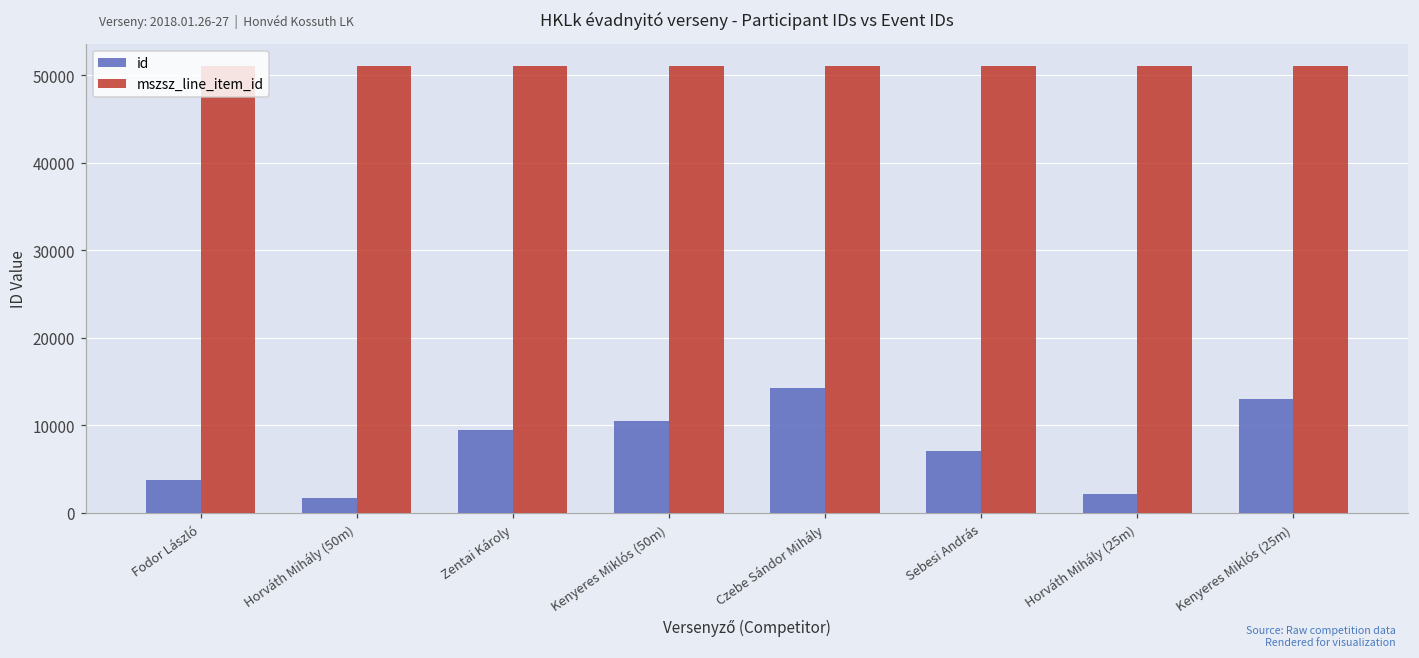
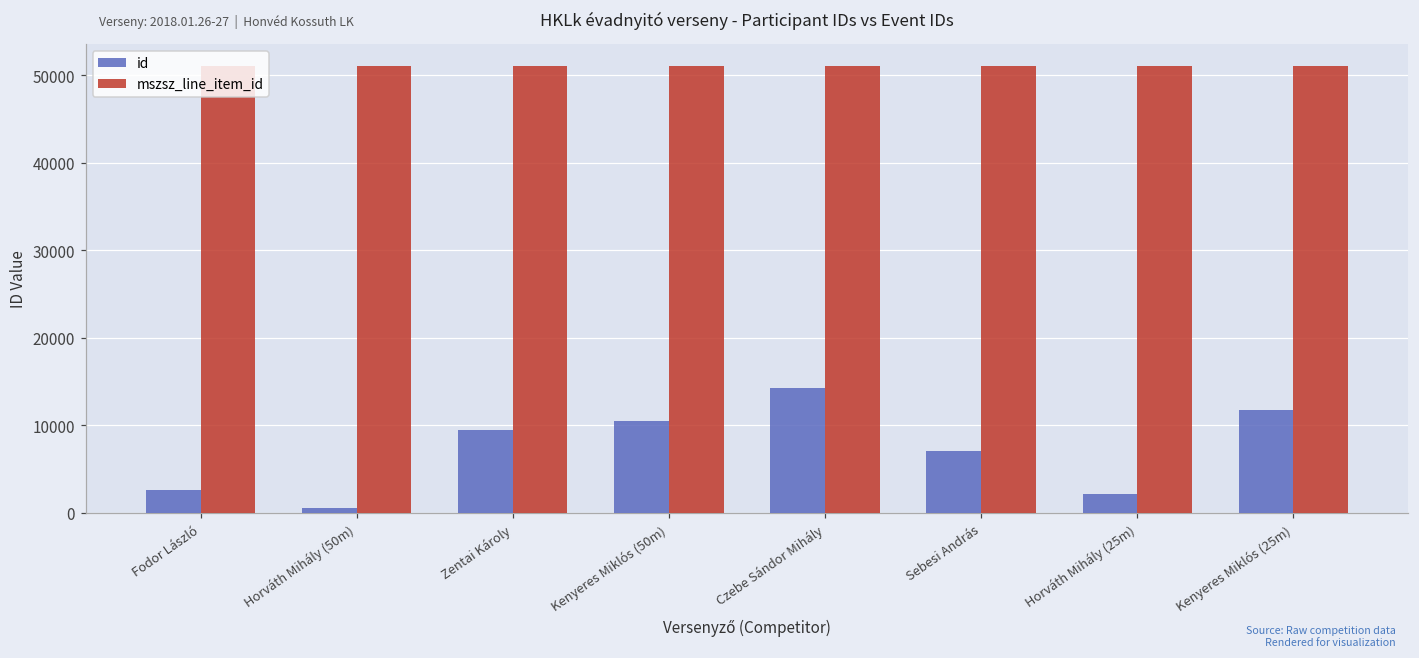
id, Fodor László: 4000 -> 3000
id, Horváth Mihály (50m): 2000 -> 1000
id, Kenyeres Miklós (25m): 13000 -> 12000
